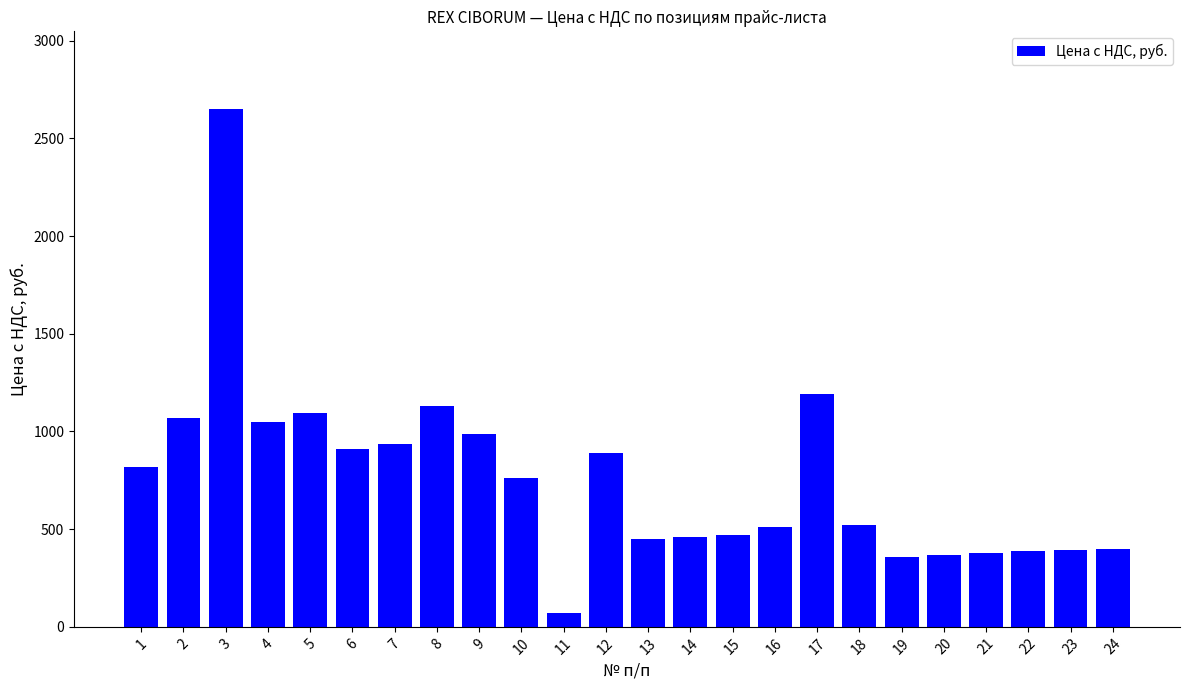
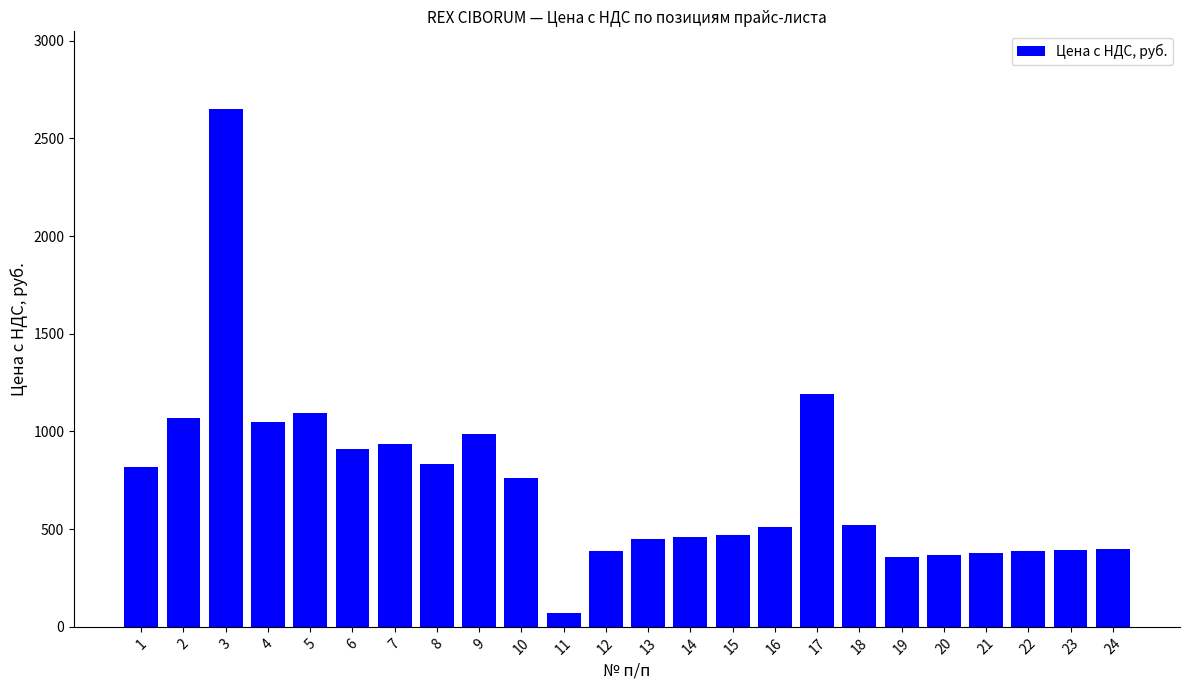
8: 1130 -> 830
12: 890 -> 390
